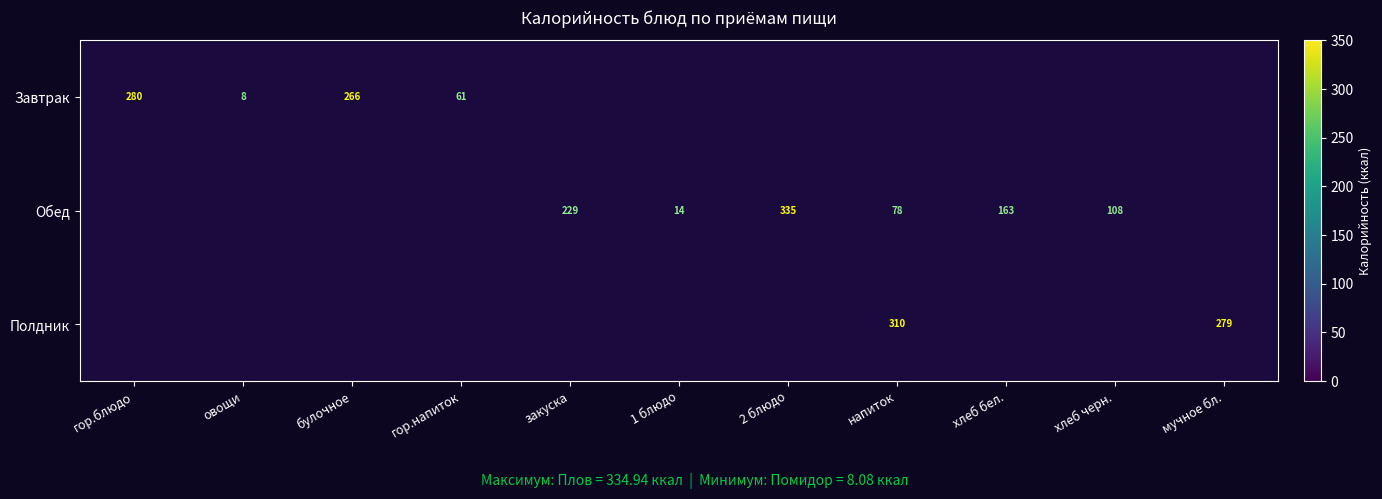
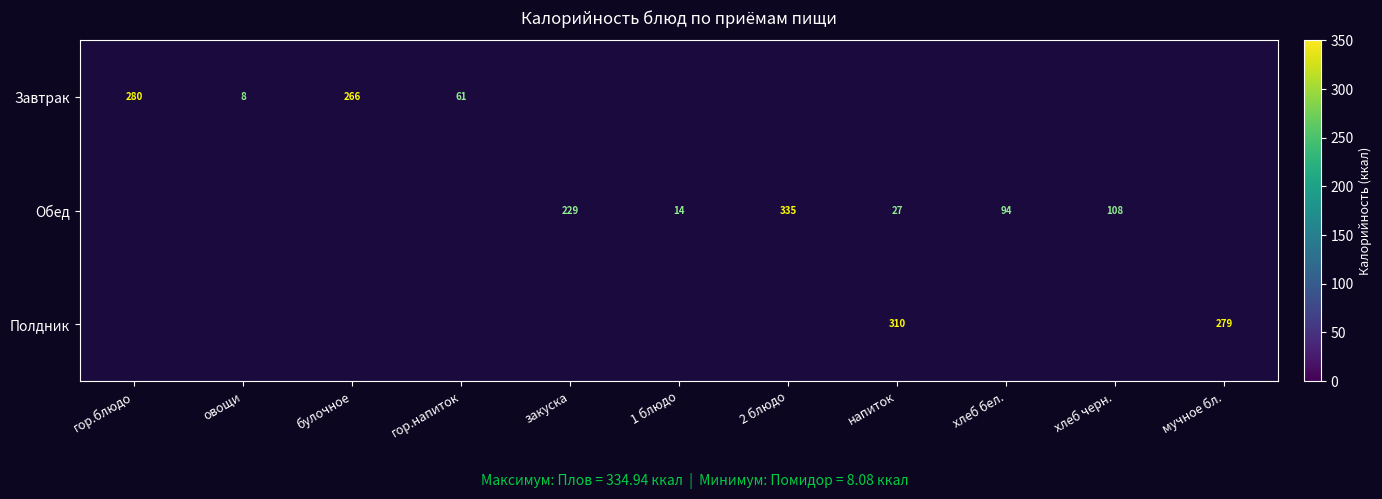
Обед, напиток: 78 -> 27
Обед, хлеб бел.: 163 -> 94
